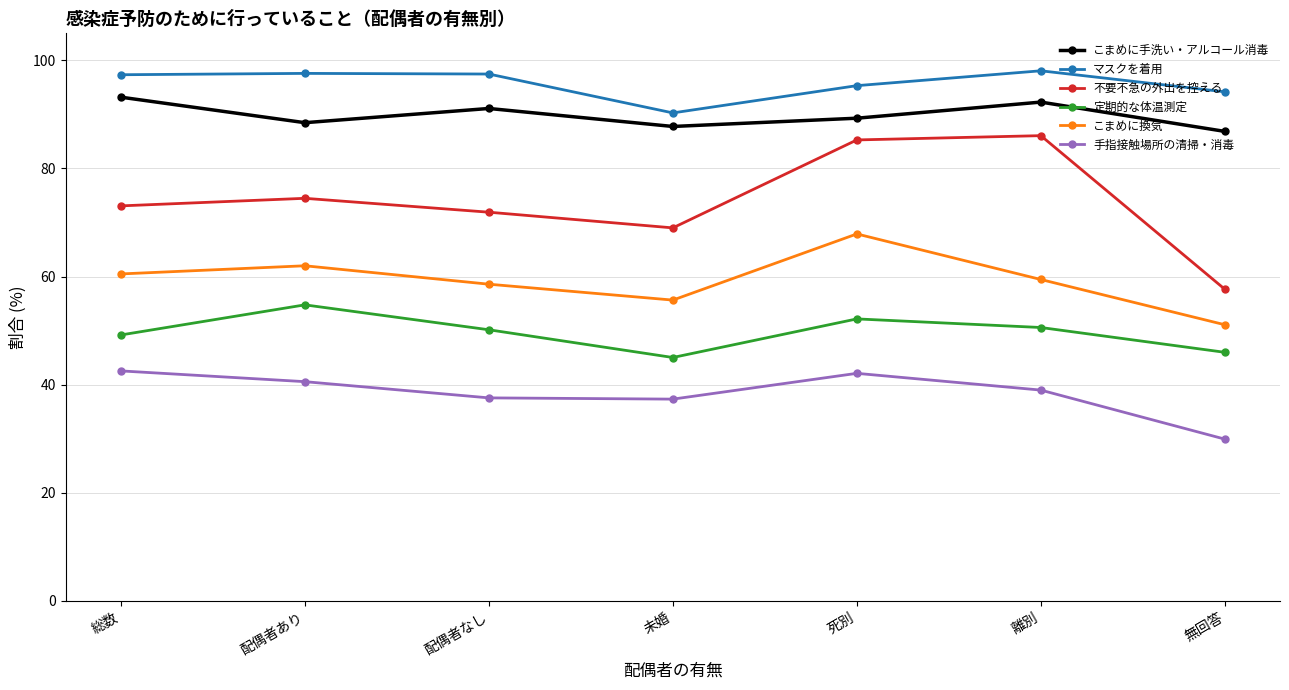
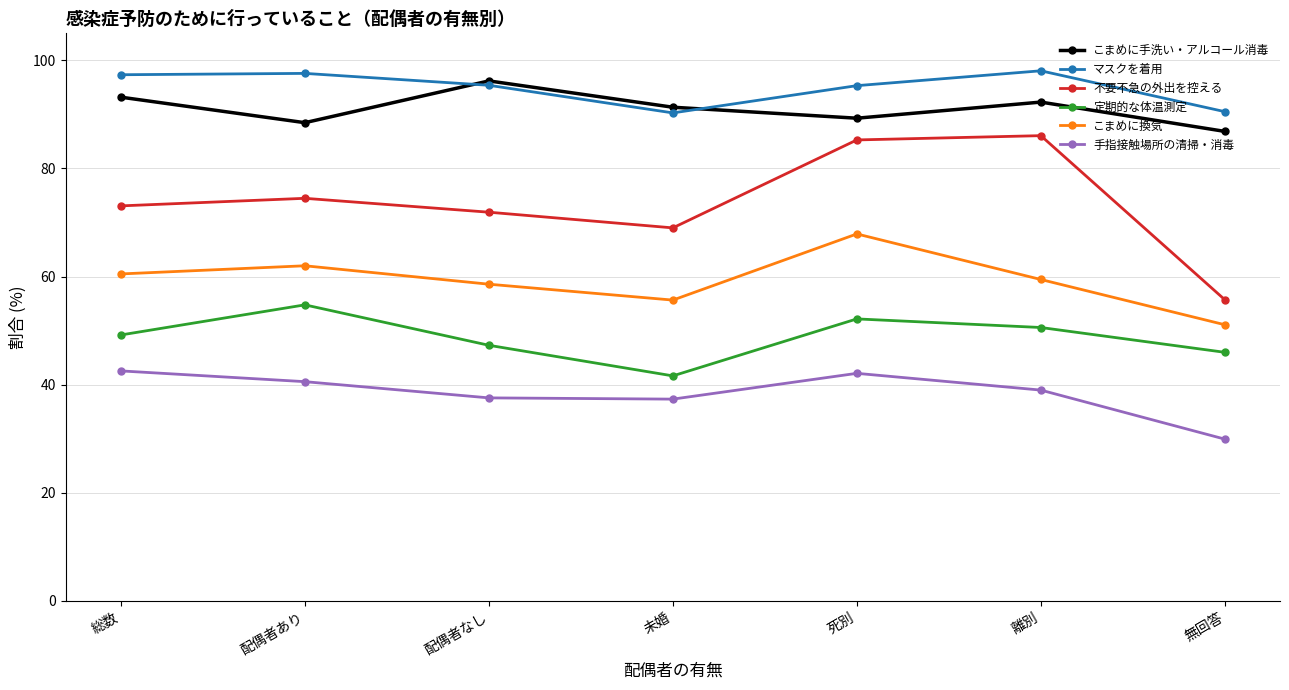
こまめに手洗い・アルコール消毒, 配偶者なし: 91 -> 96
マスクを着用, 配偶者なし: 97 -> 95
定期的な体温測定, 配偶者なし: 50 -> 47
こまめに手洗い・アルコール消毒, 未婚: 88 -> 91
定期的な体温測定, 未婚: 45 -> 42
マスクを着用, 無回答: 94 -> 91
不要不急の外出を控える, 無回答: 58 -> 56
